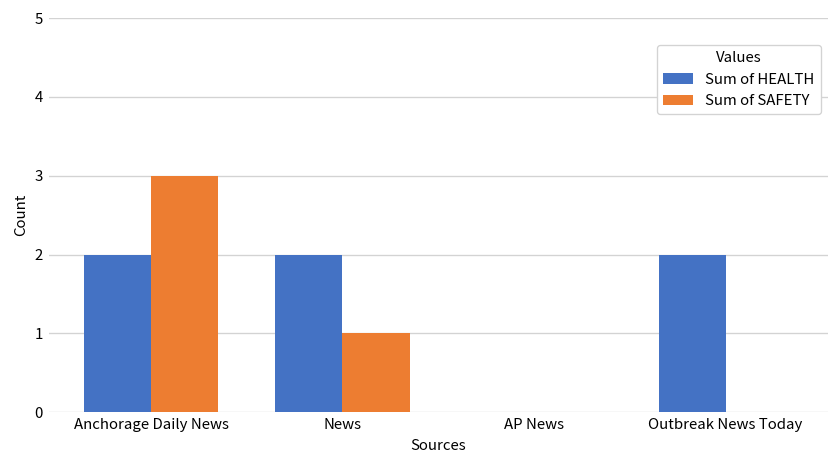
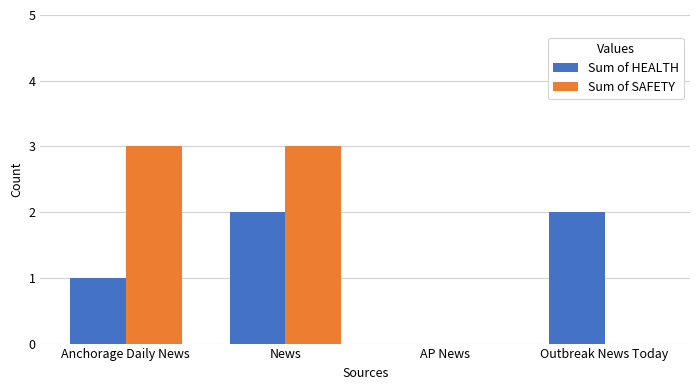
Sum of HEALTH, Anchorage Daily News: 2 -> 1
Sum of SAFETY, News: 1 -> 3
